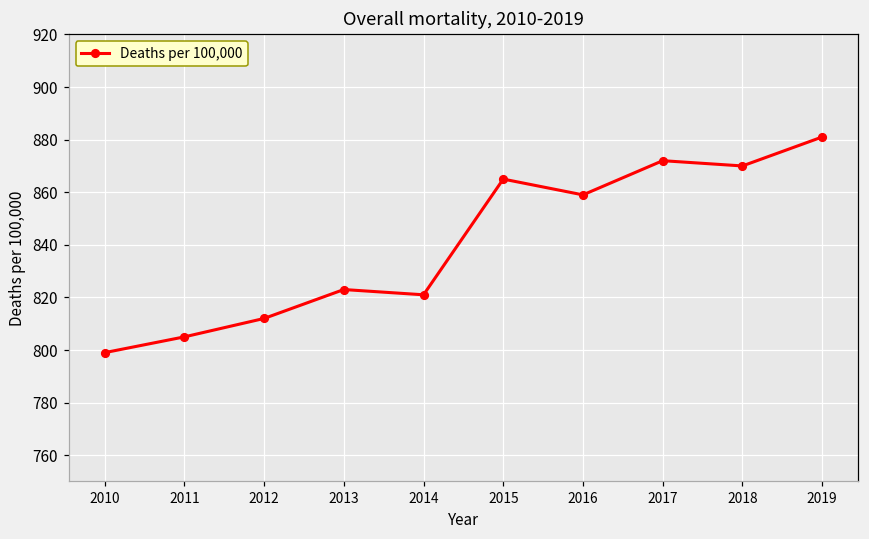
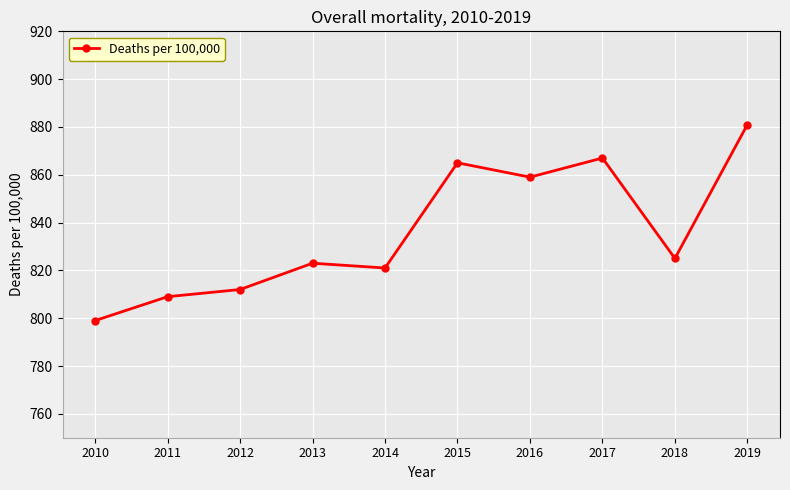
2011: 805 -> 809
2017: 872 -> 867
2018: 870 -> 825
